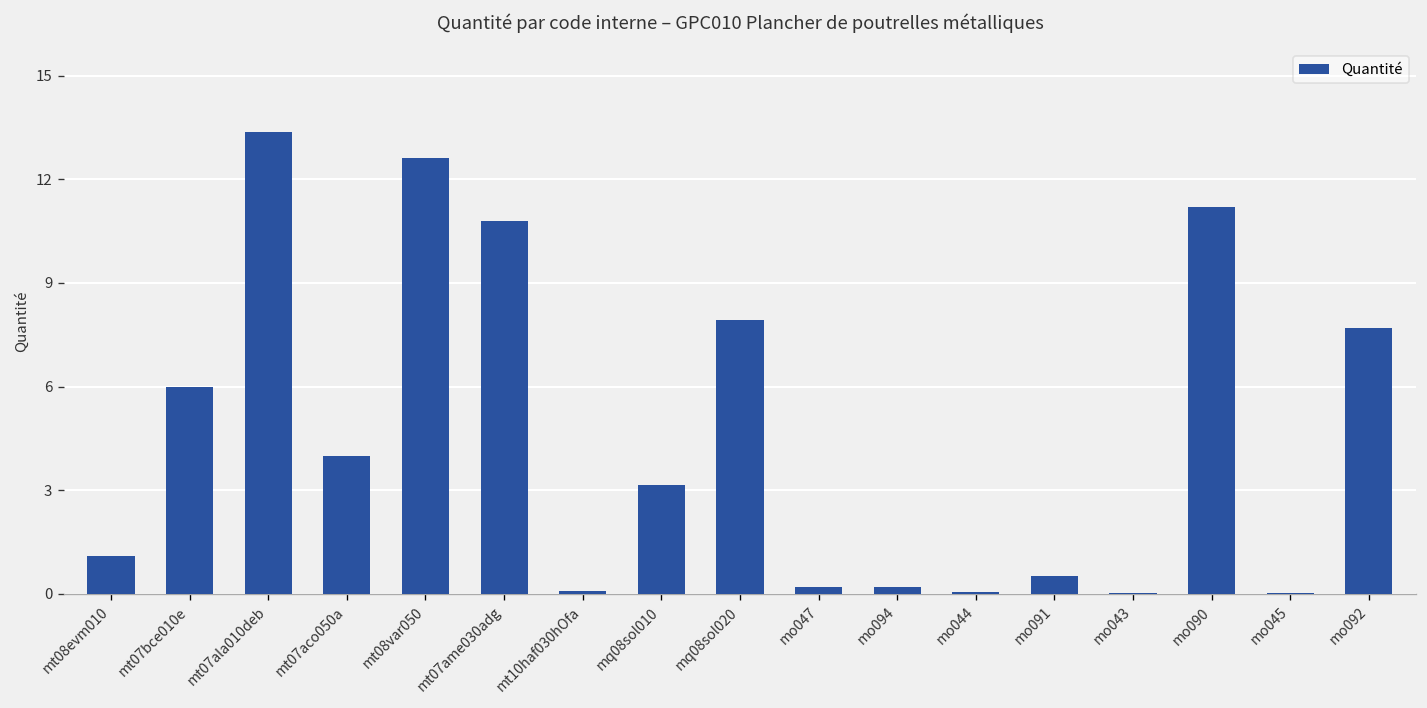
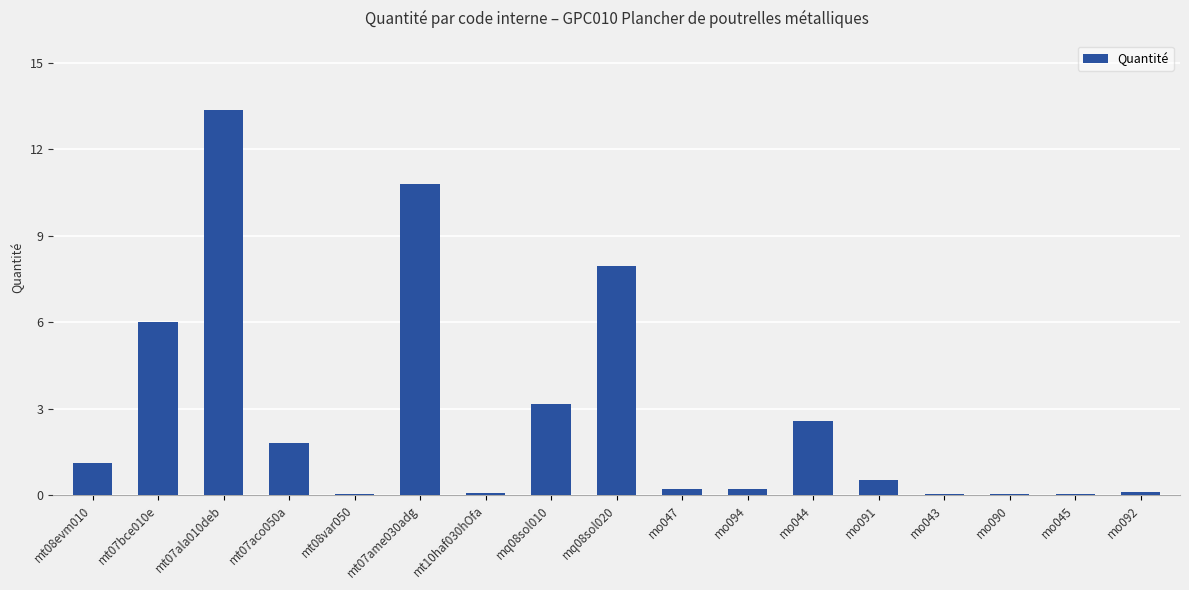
mt07aco050a: 4.0 -> 1.8
mt08var050: 12.6 -> 0.0
mo044: 0.1 -> 2.6
mo090: 11.2 -> 0.0
mo092: 7.7 -> 0.1
